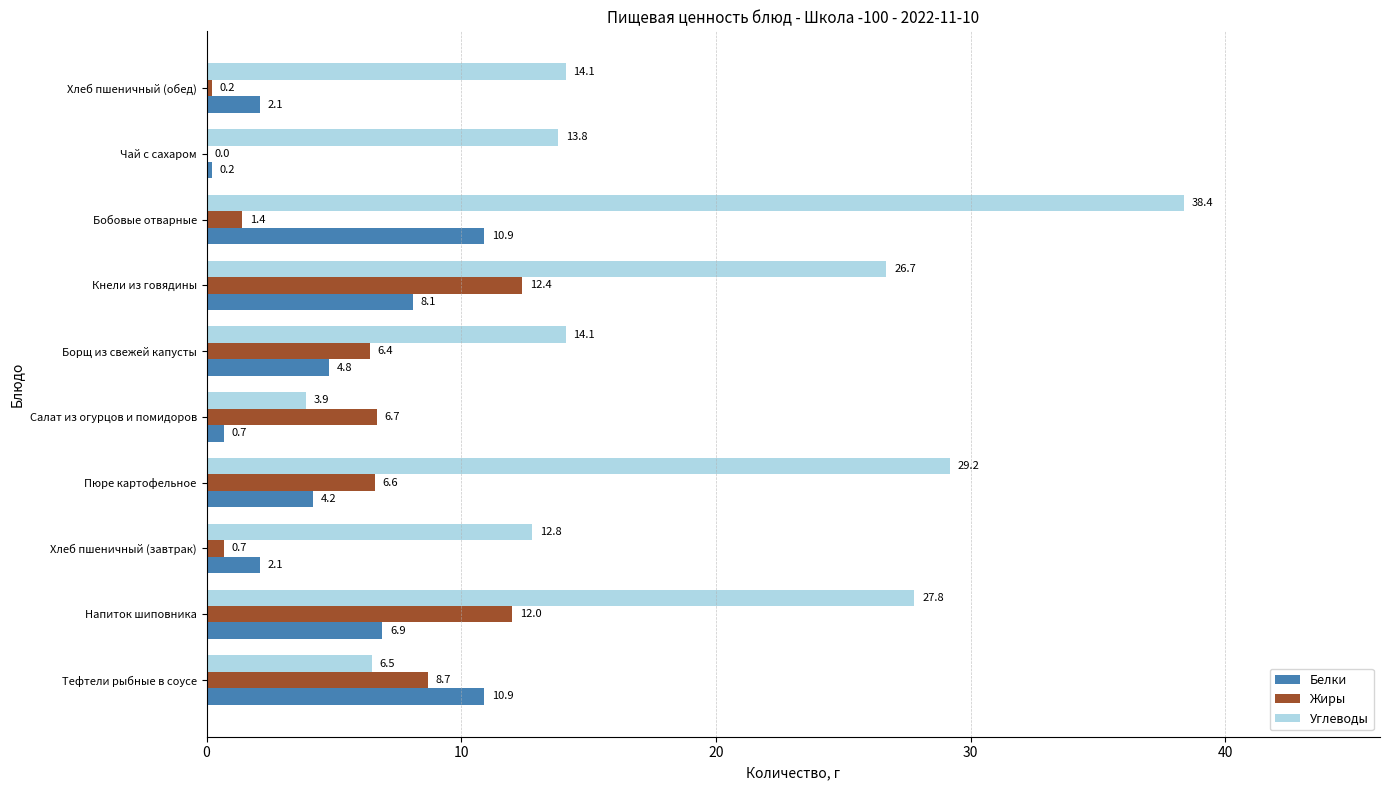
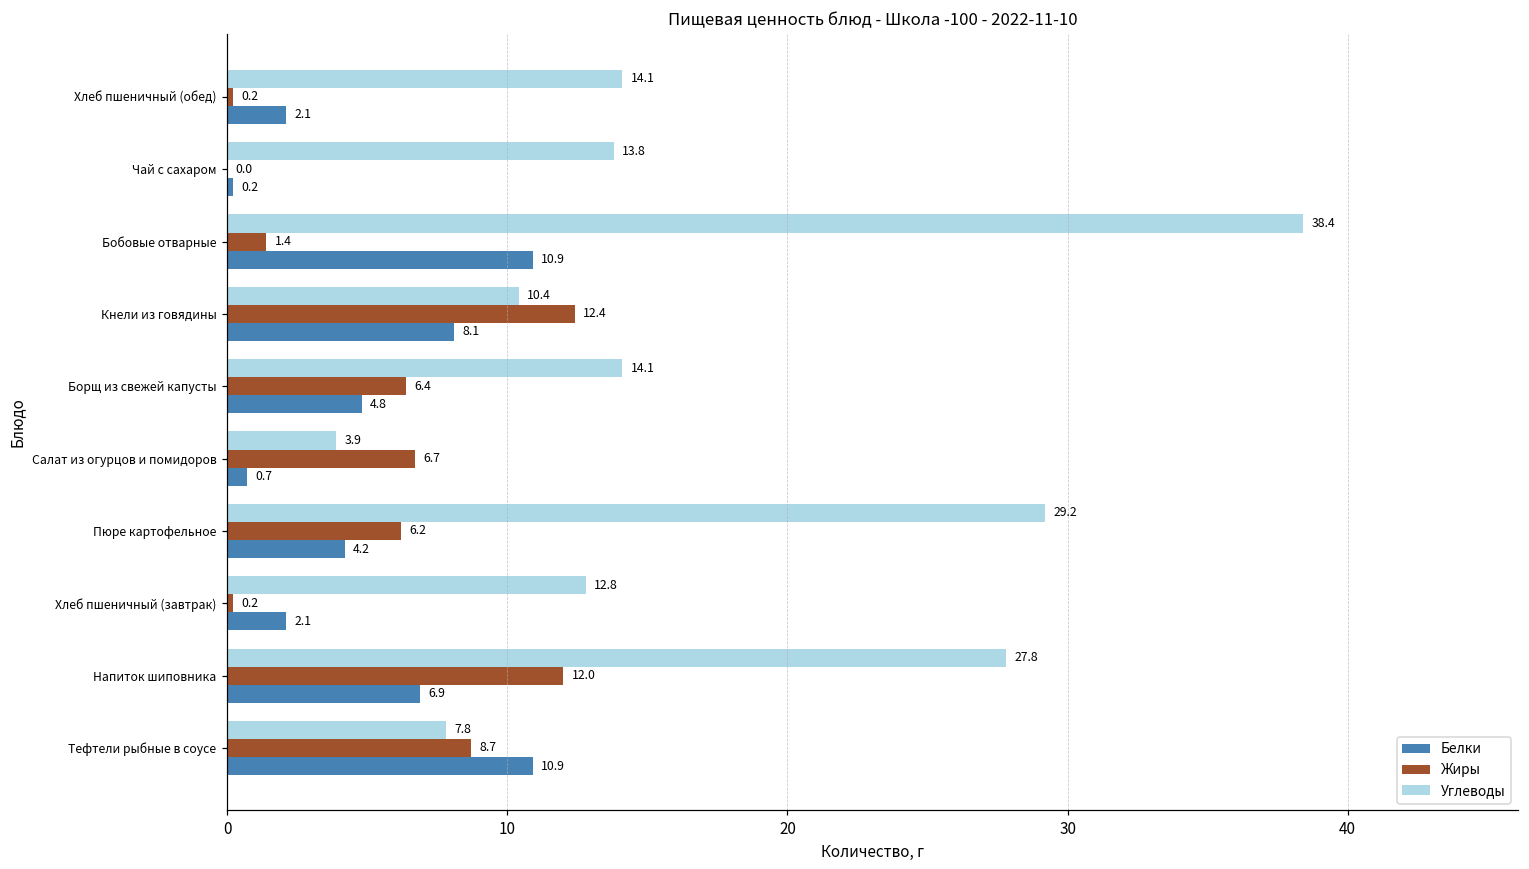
Углеводы, Кнели из говядины: 26.7 -> 10.4
Жиры, Пюре картофельное: 6.6 -> 6.2
Жиры, Хлеб пшеничный (завтрак): 0.7 -> 0.2
Углеводы, Тефтели рыбные в соусе: 6.5 -> 7.8
